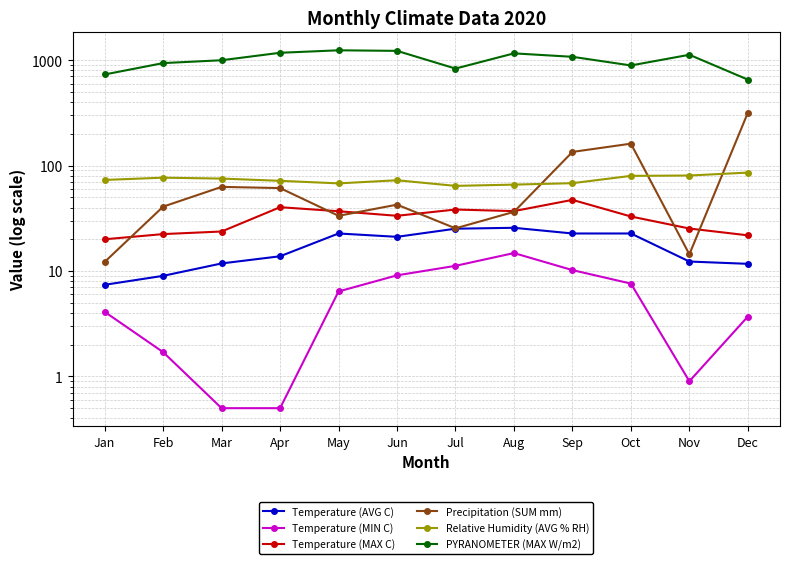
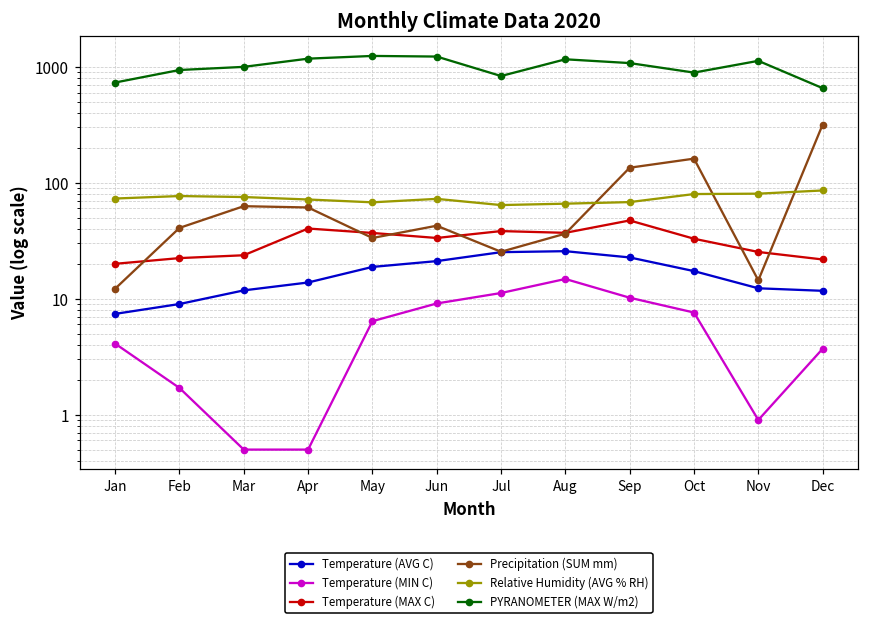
Temperature (AVG C), May: 23 -> 19
Temperature (AVG C), Oct: 23 -> 17
